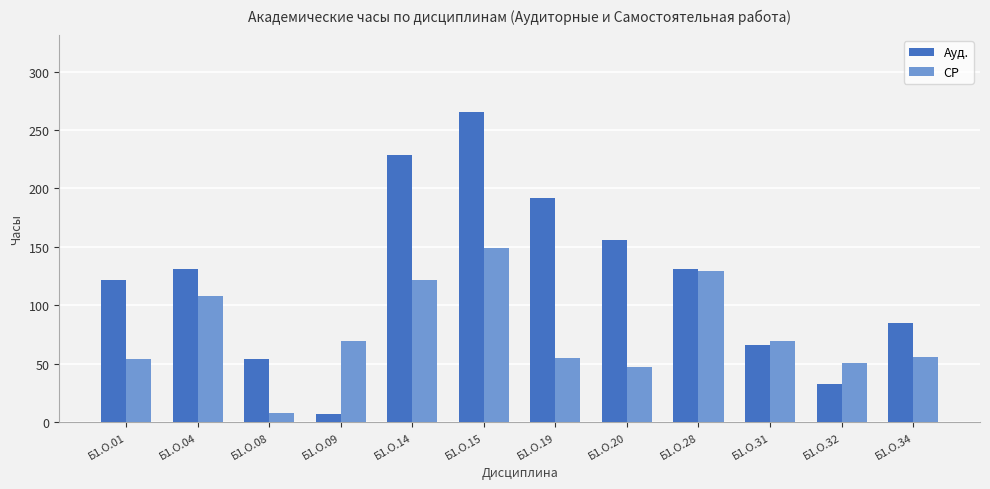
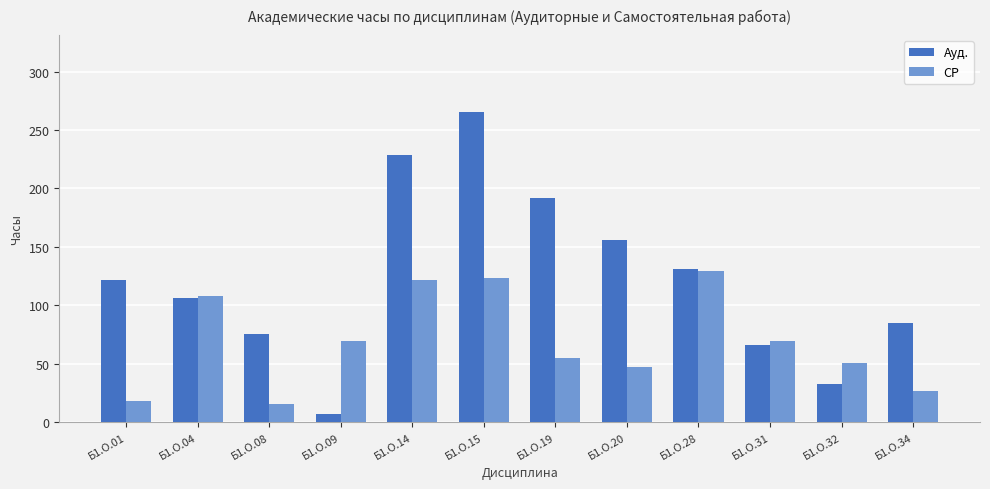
СР, Б1.О.01: 54 -> 18
Ауд., Б1.О.04: 131 -> 106
Ауд., Б1.О.08: 54 -> 75
СР, Б1.О.08: 7 -> 15
СР, Б1.О.15: 149 -> 124
СР, Б1.О.34: 55 -> 27
